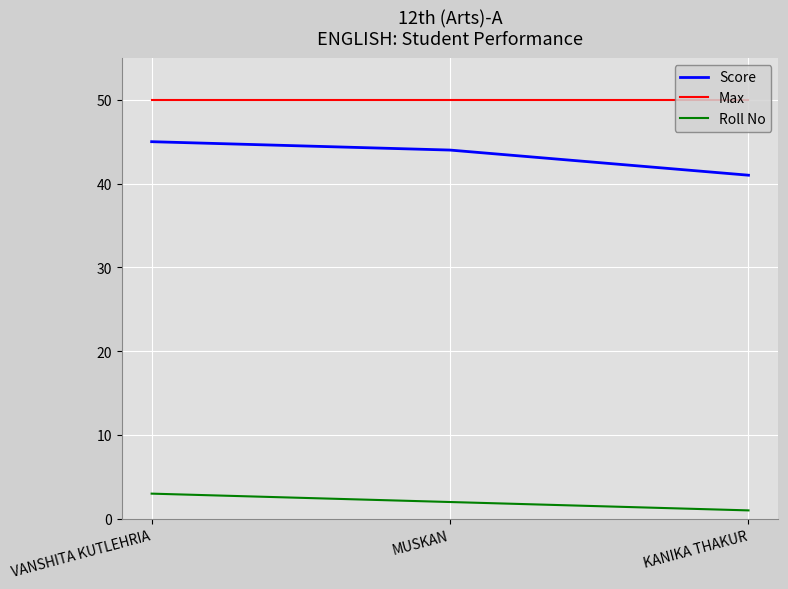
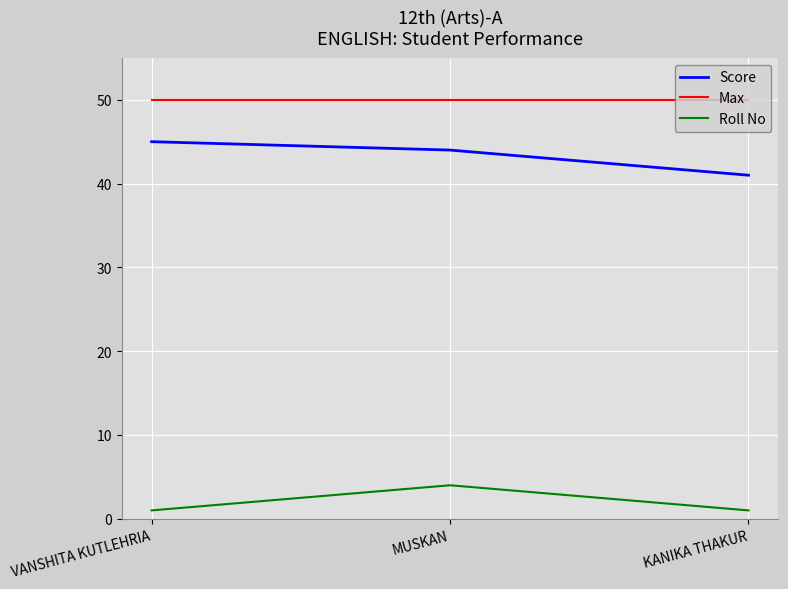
Roll No, VANSHITA KUTLEHRIA: 3 -> 1
Roll No, MUSKAN: 2 -> 4
